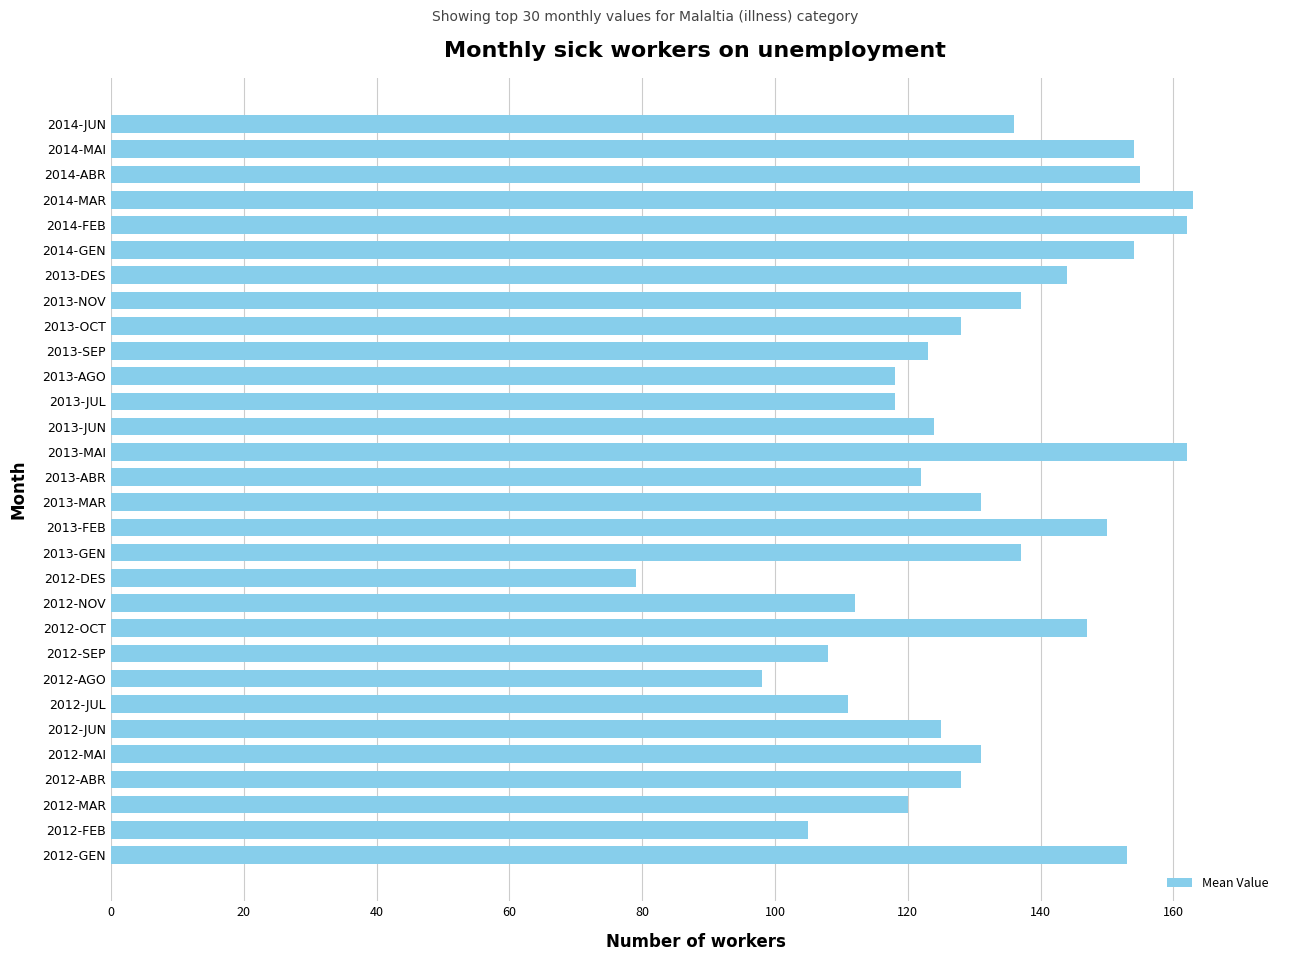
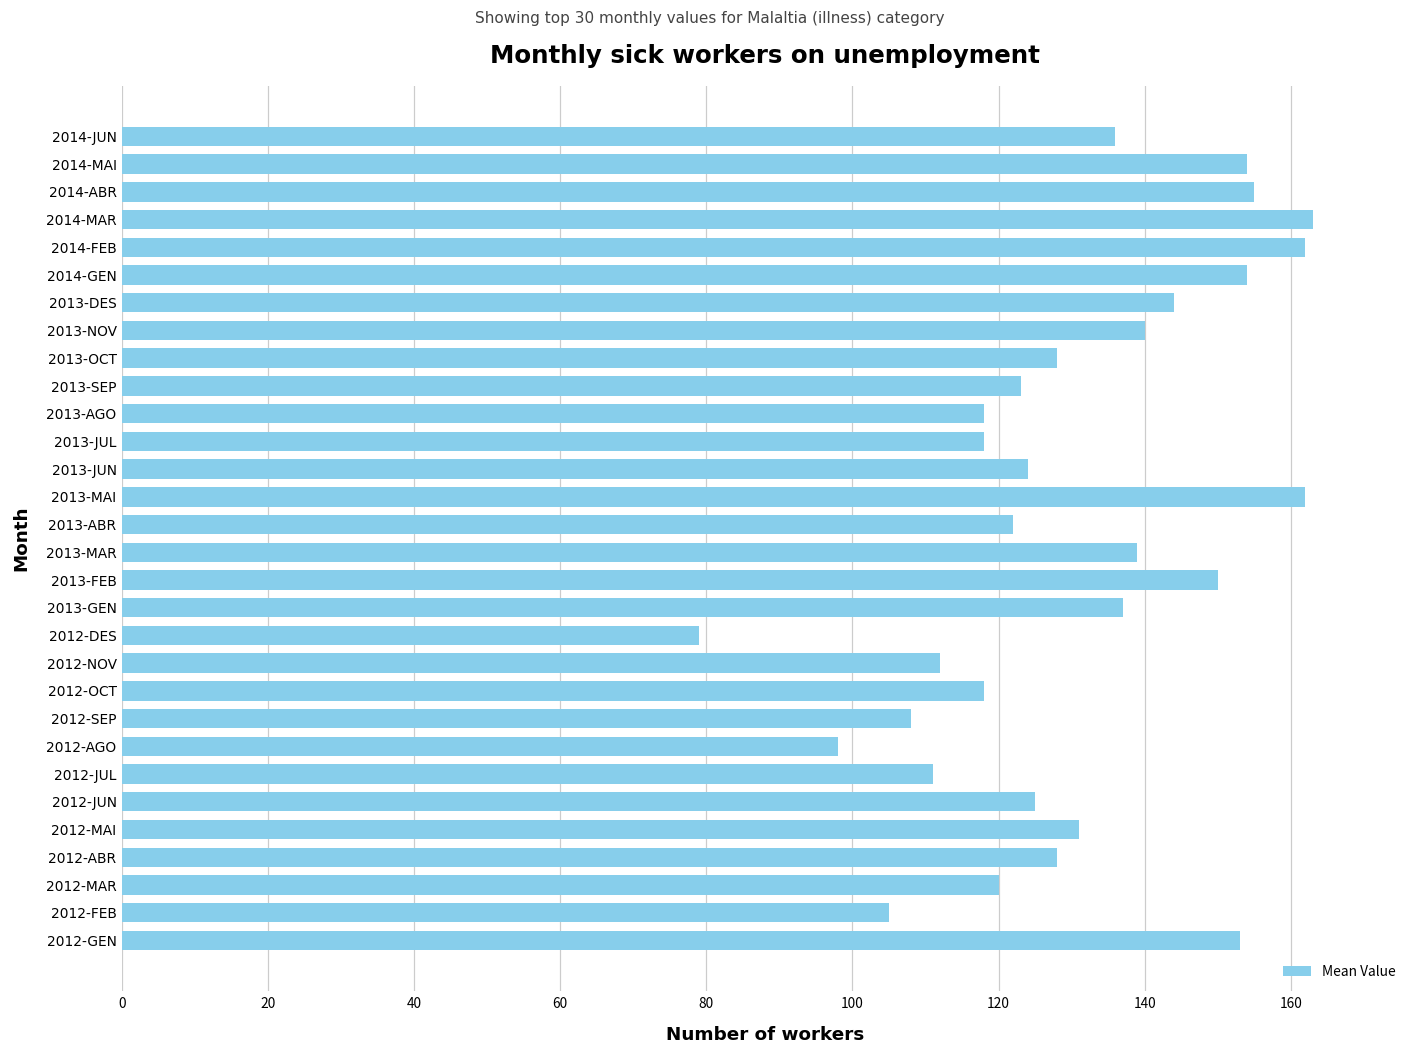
2013-NOV: 137 -> 140
2013-MAR: 131 -> 139
2012-OCT: 147 -> 118
